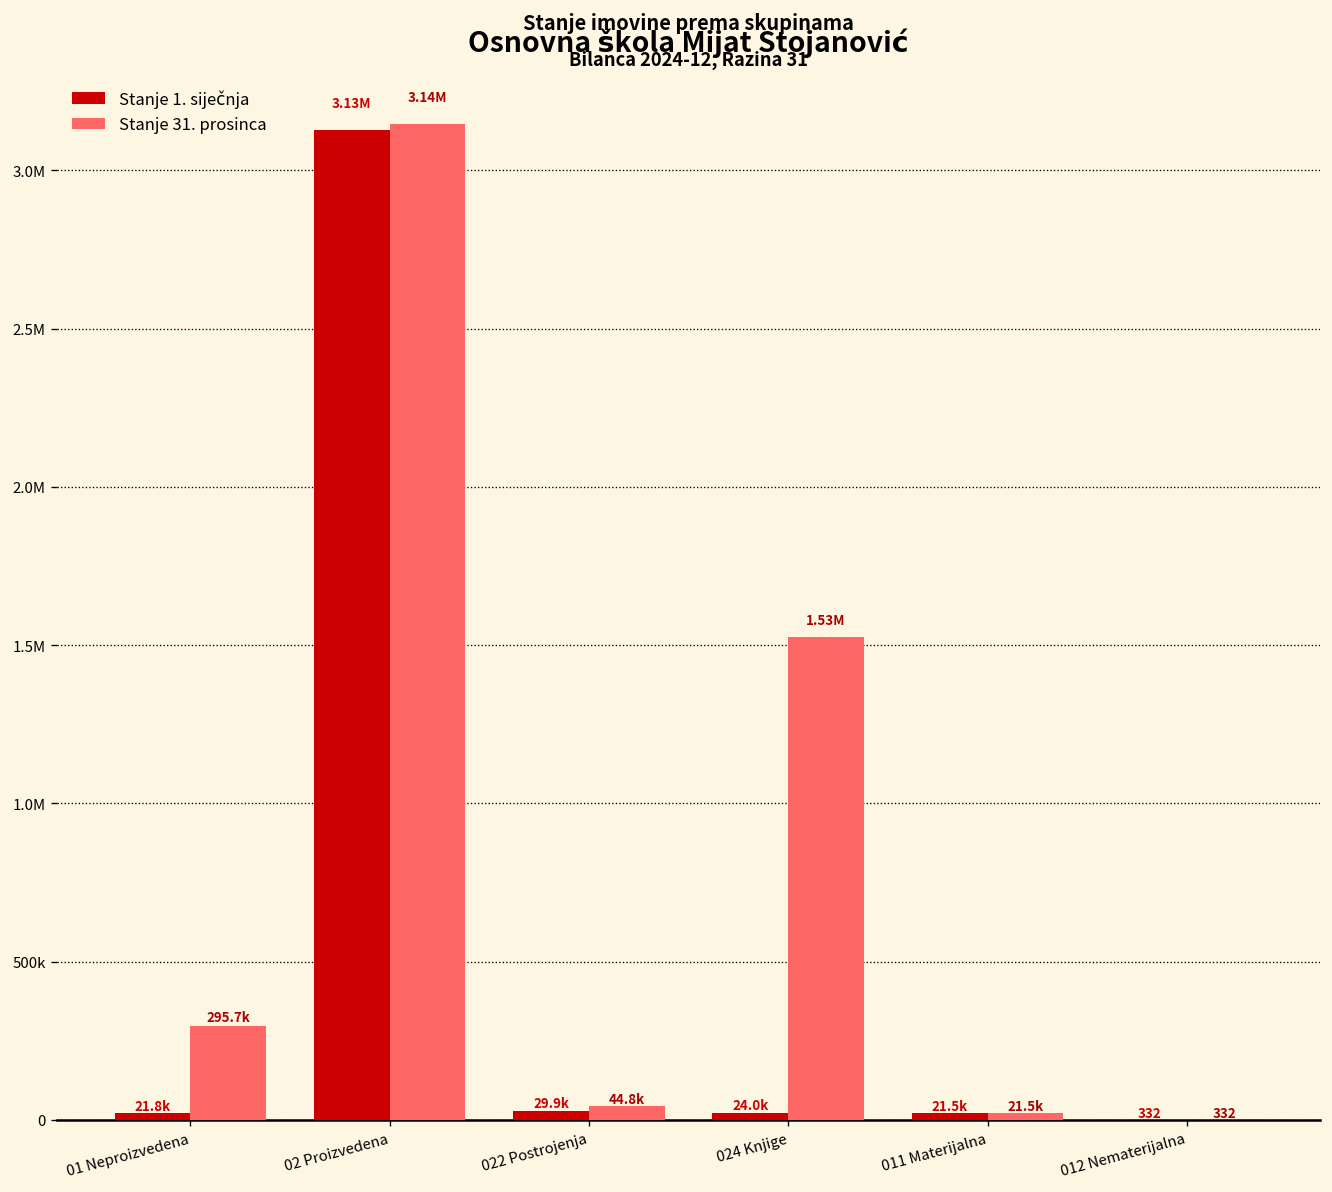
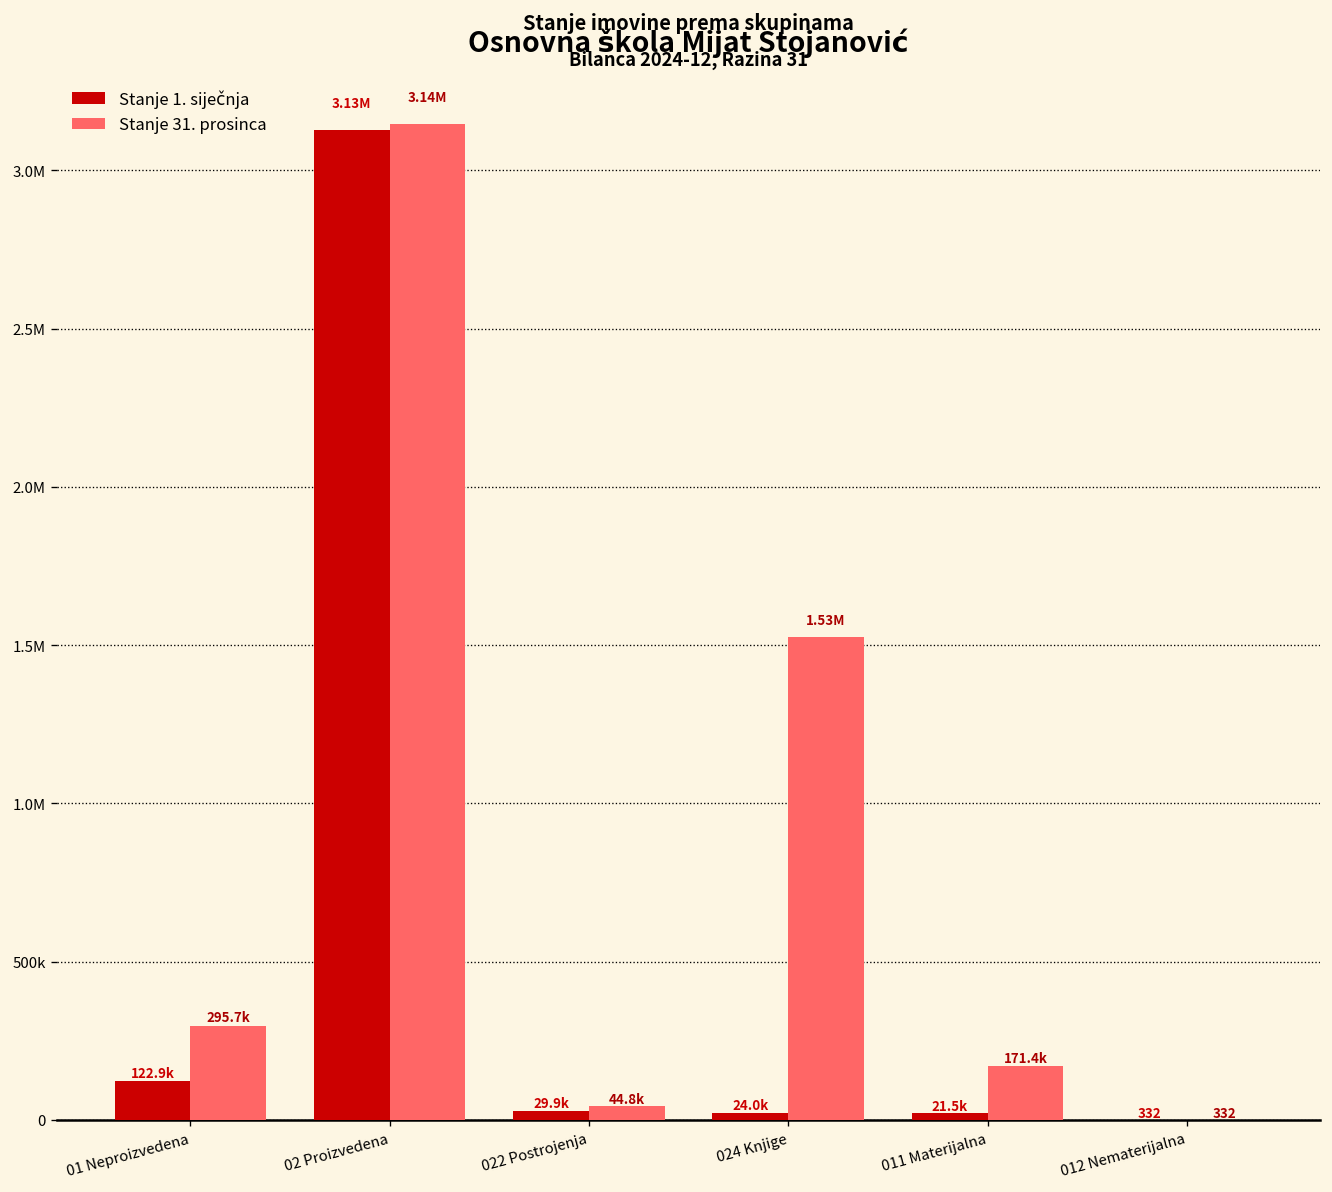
Stanje 1. siječnja, 01 Neproizvedena: 21.8k -> 122.9k
Stanje 31. prosinca, 011 Materijalna: 21.5k -> 171.4k
